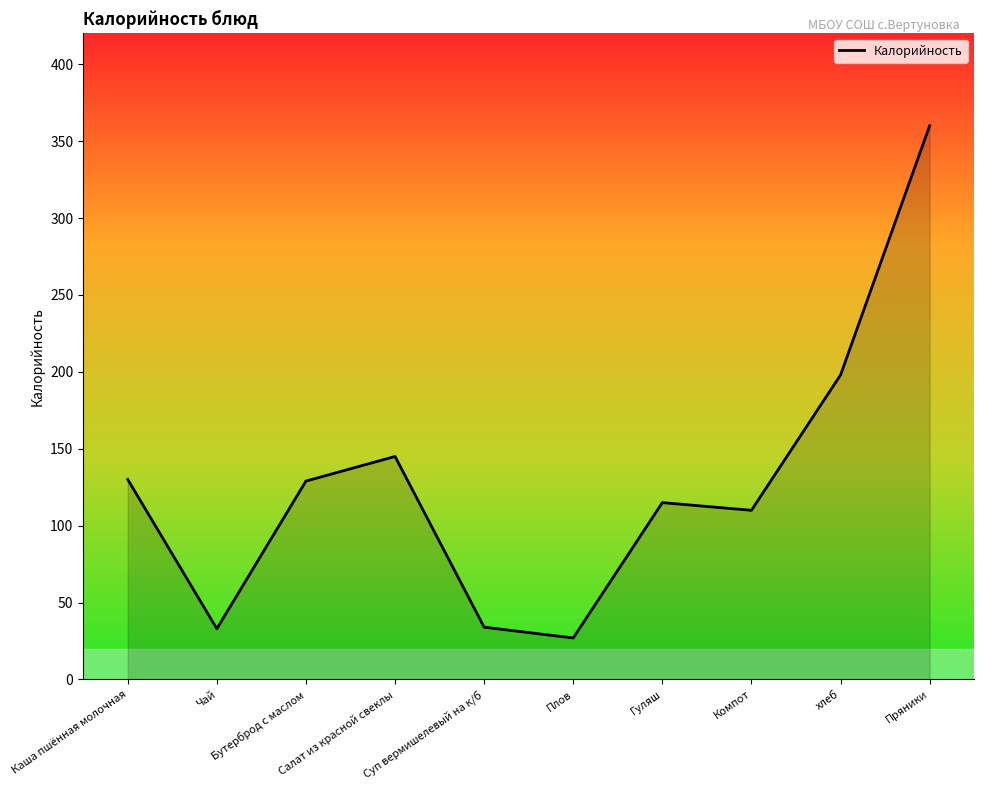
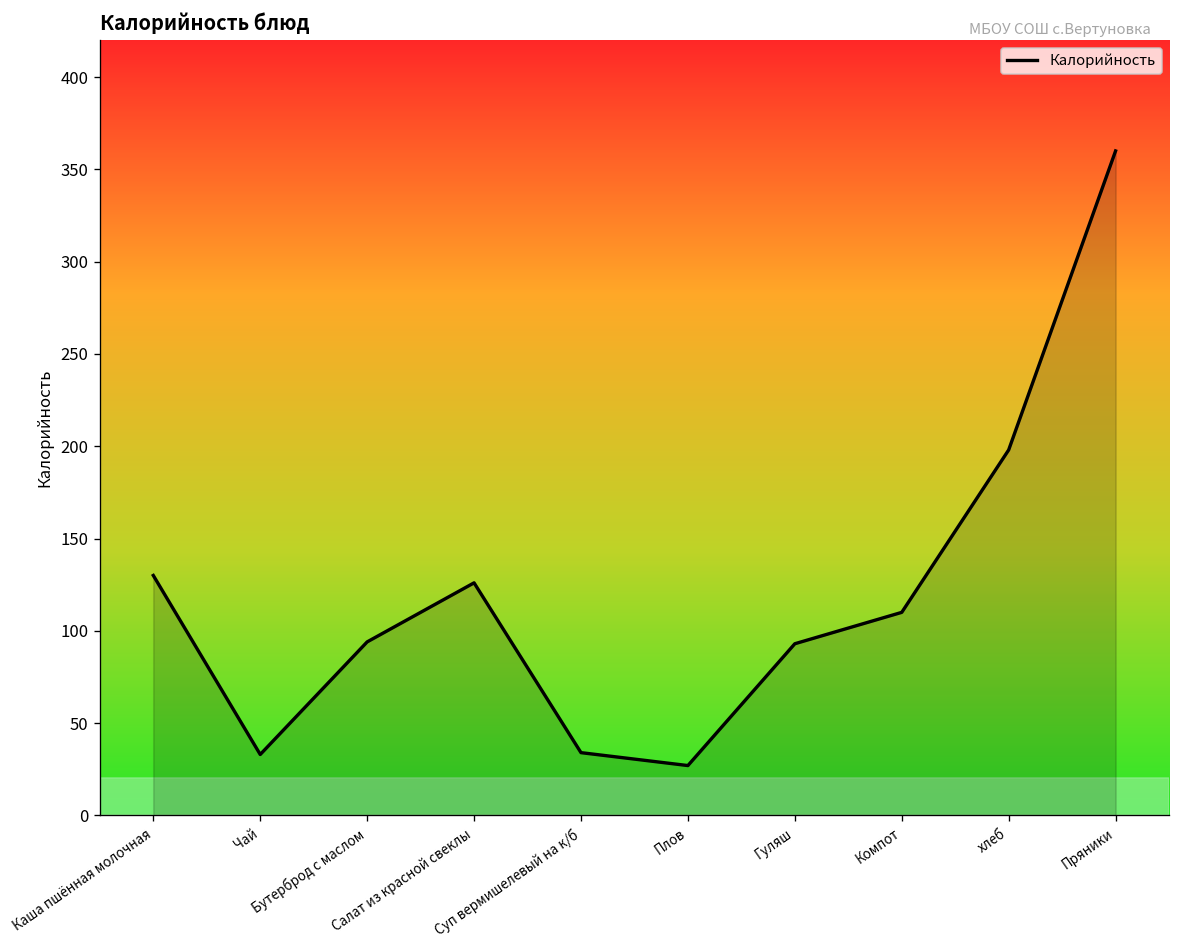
Бутерброд с маслом: 129 -> 94
Салат из красной свеклы: 145 -> 126
Гуляш: 115 -> 93
